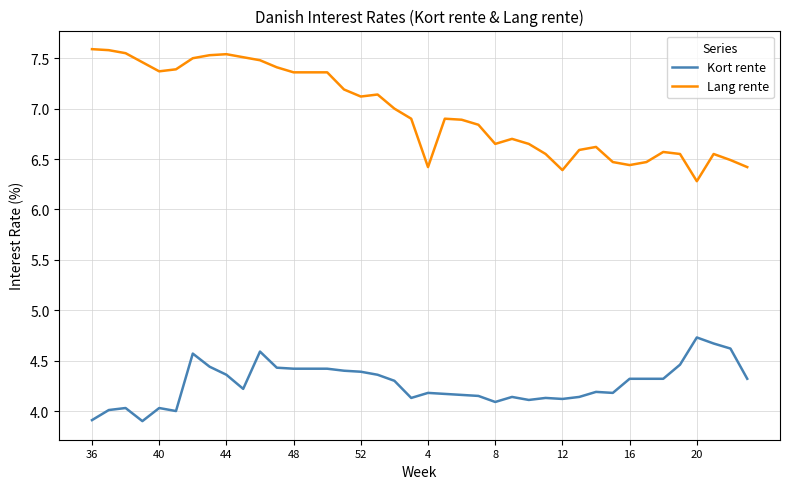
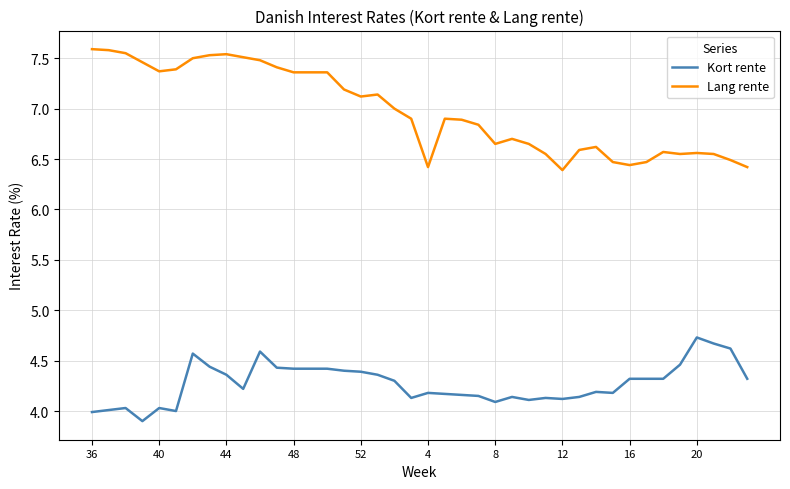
Kort rente, 36: 3.91 -> 3.99
Lang rente, 20: 6.28 -> 6.56
